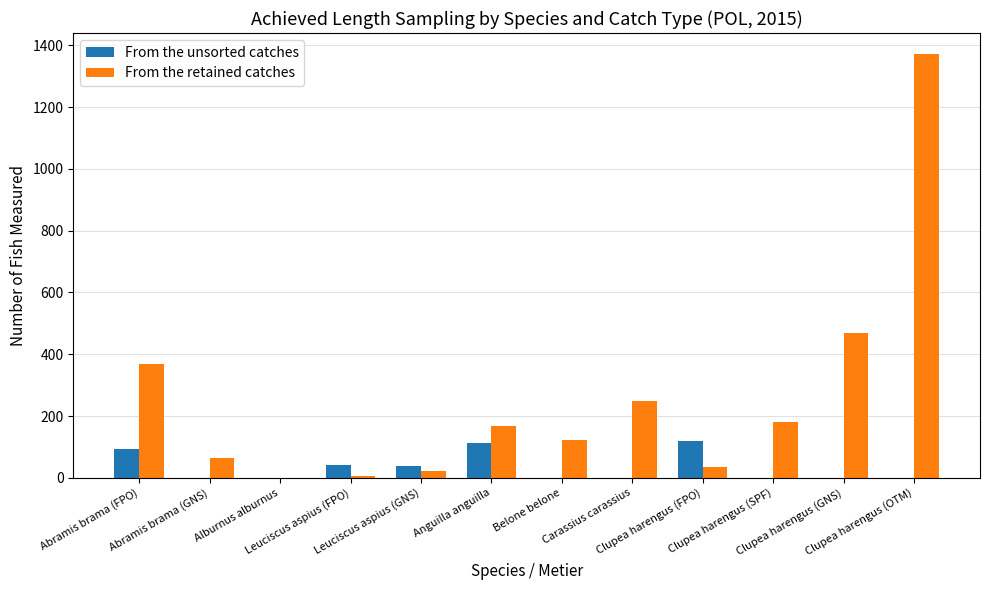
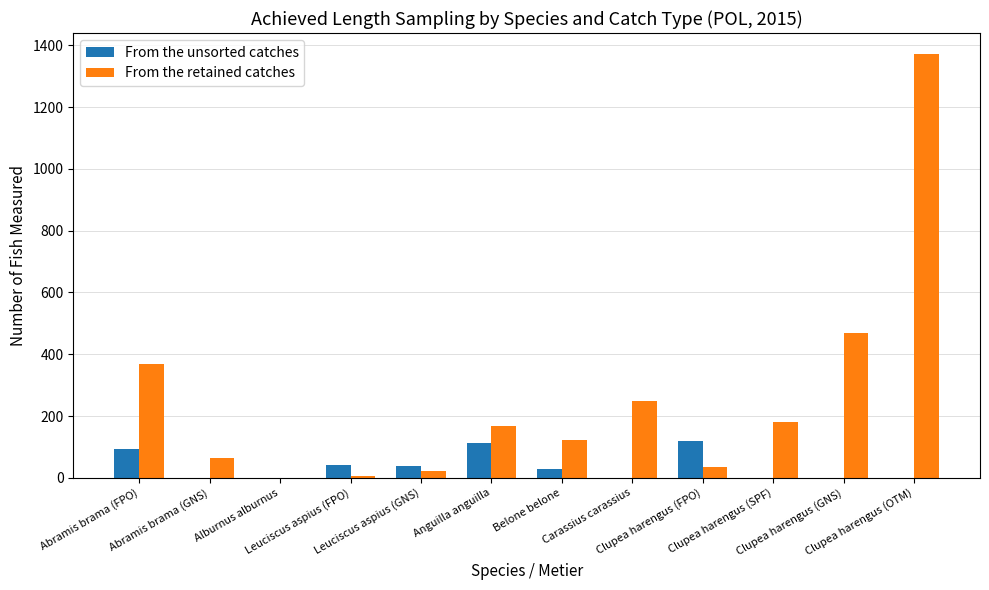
From the unsorted catches, Belone belone: 0 -> 30
